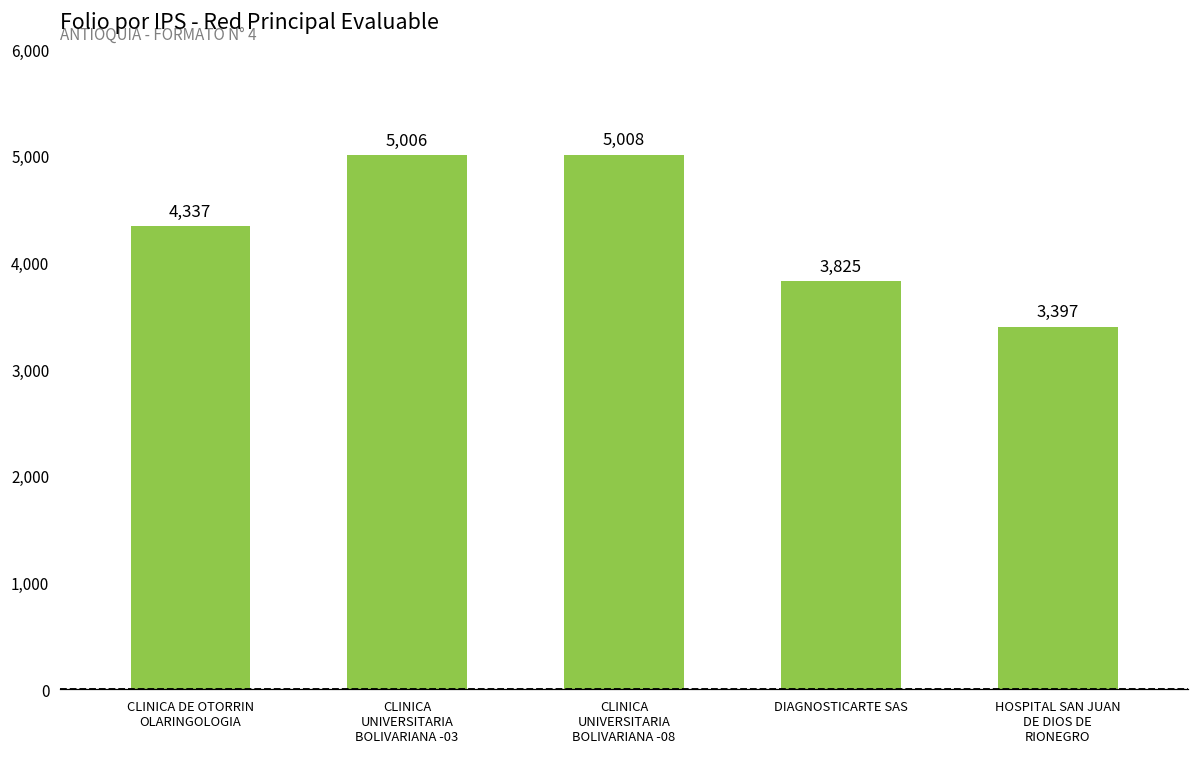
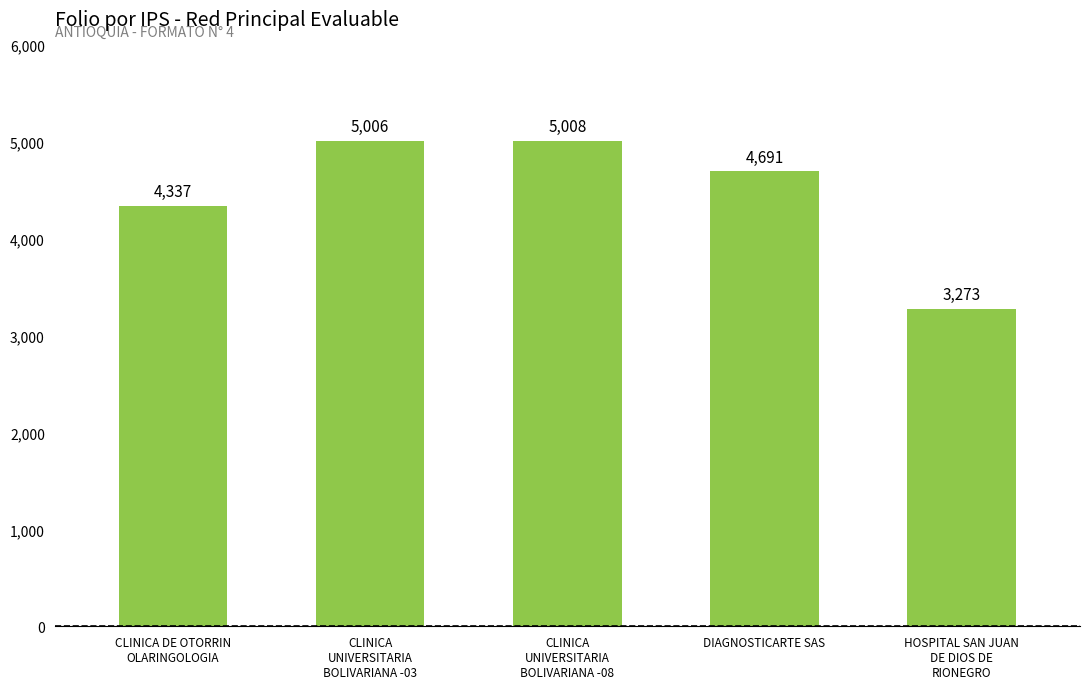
DIAGNOSTICARTE SAS: 3,825 -> 4,691
HOSPITAL SAN JUAN DE DIOS DE RIONEGRO: 3,397 -> 3,273
